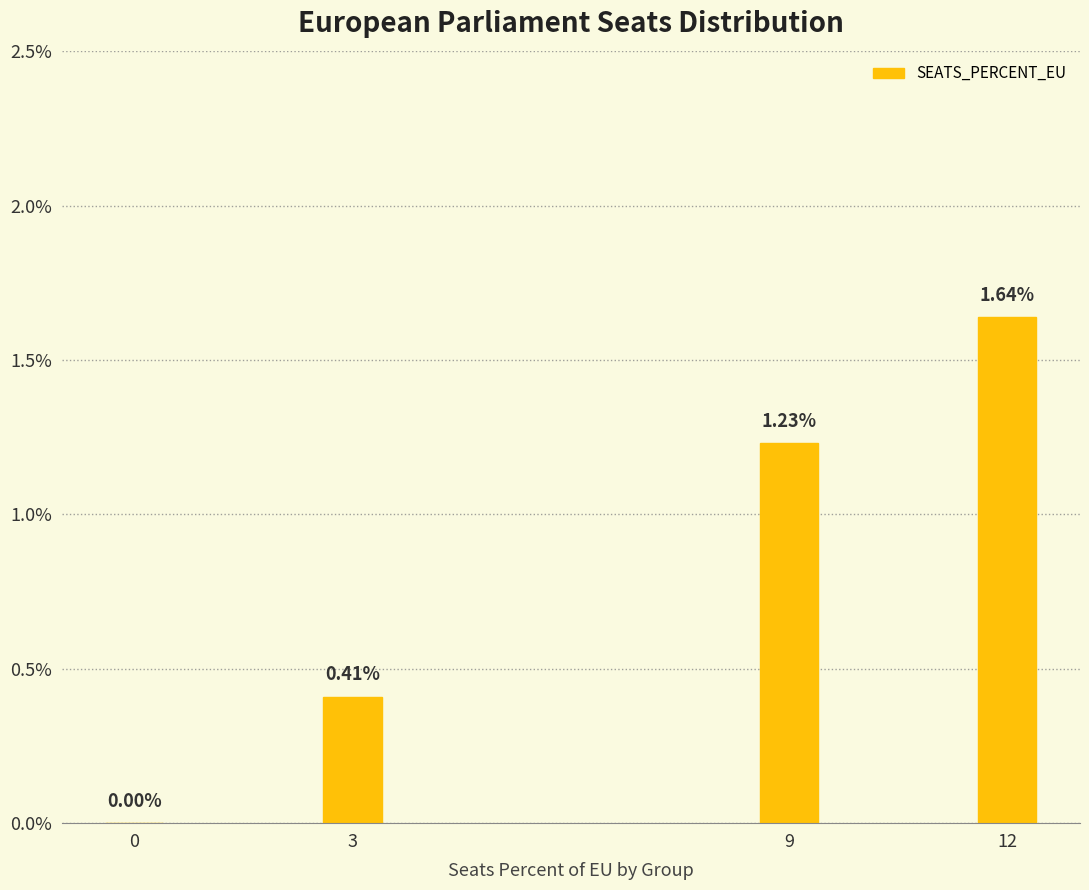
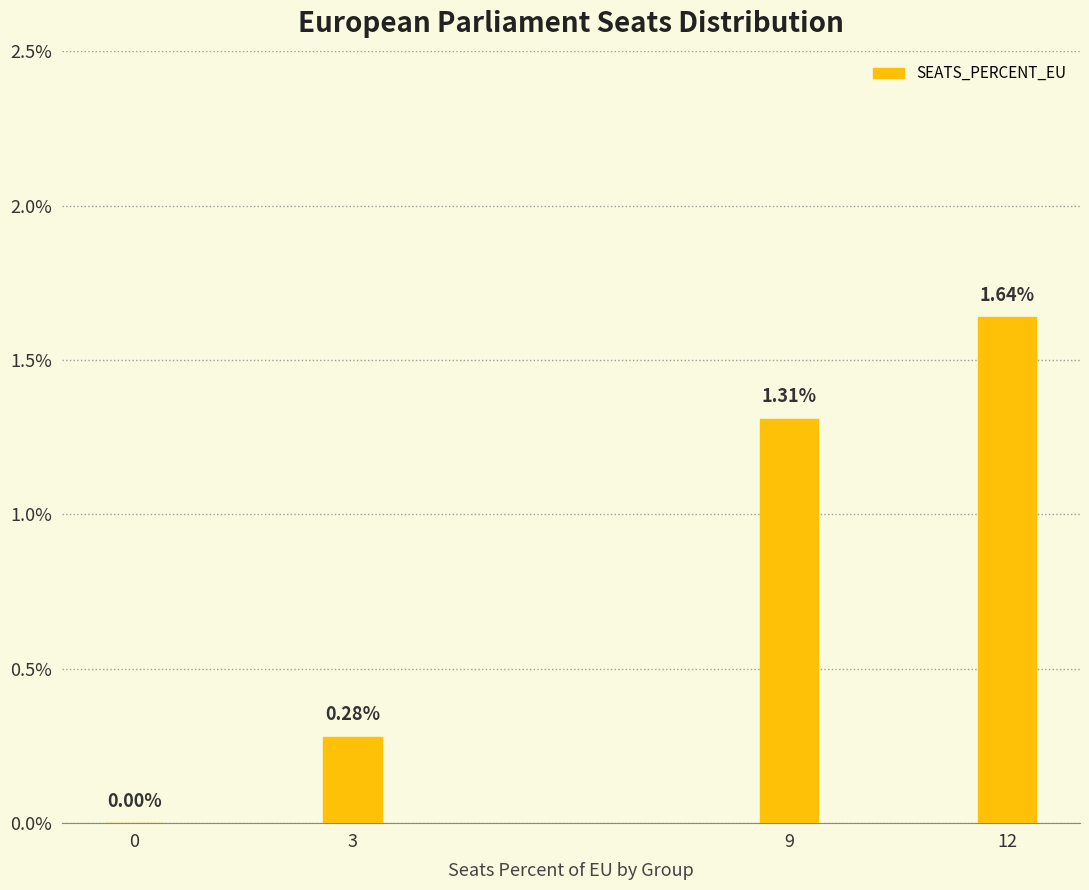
3: 0.41% -> 0.28%
9: 1.23% -> 1.31%
